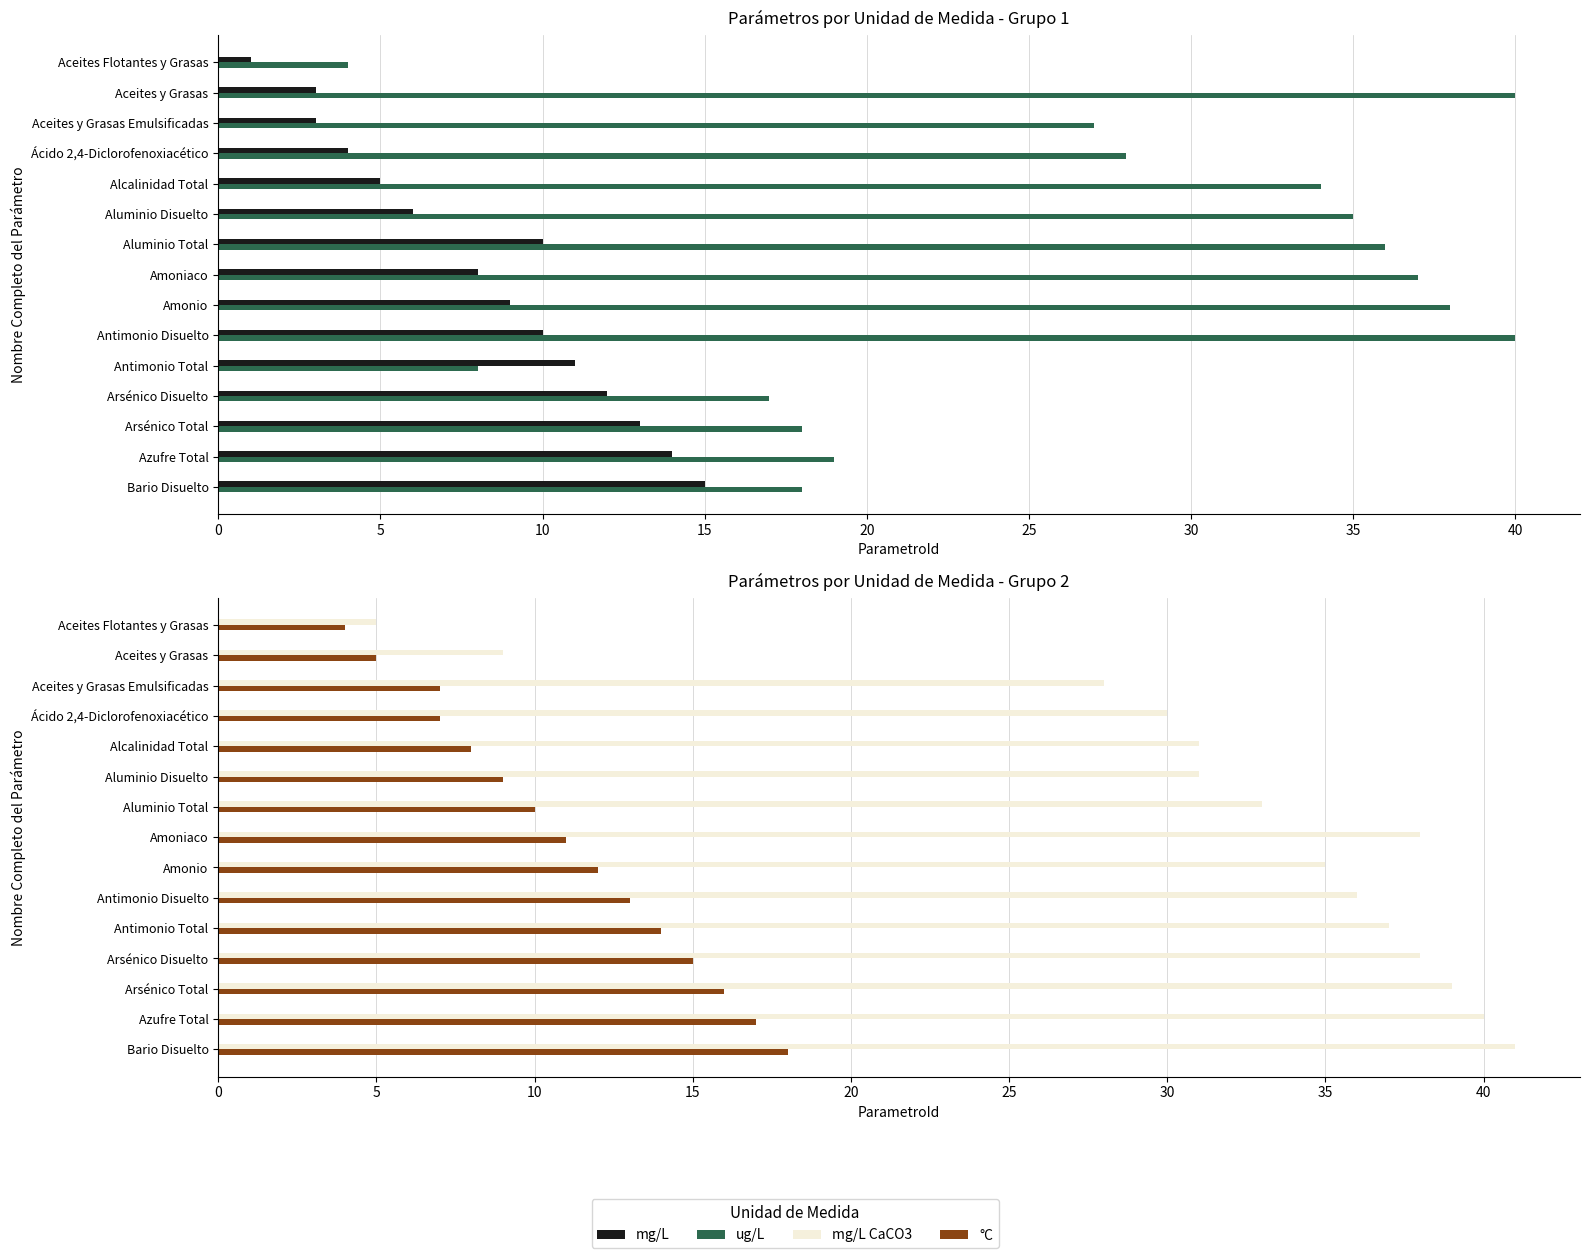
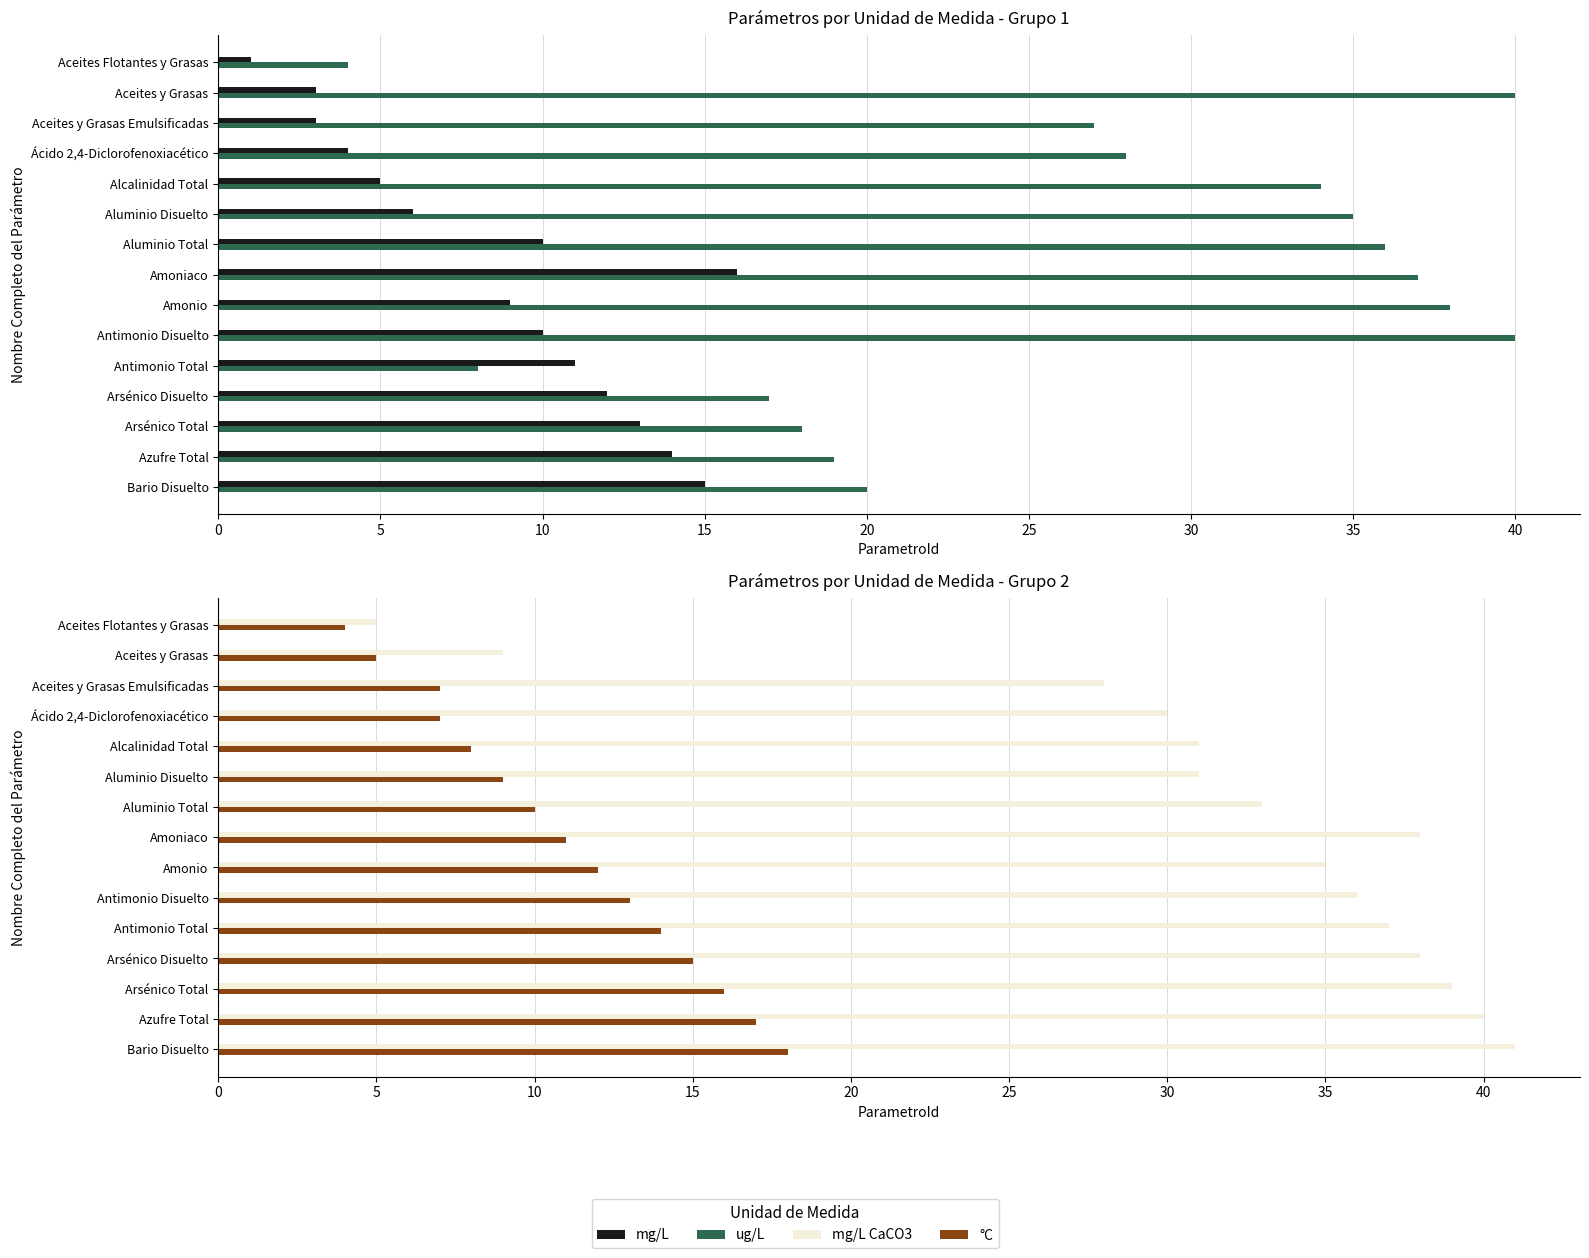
Parámetros por Unidad de Medida - Grupo 1, mg/L, Amoniaco: 8 -> 16
Parámetros por Unidad de Medida - Grupo 1, ug/L, Bario Disuelto: 18 -> 20
